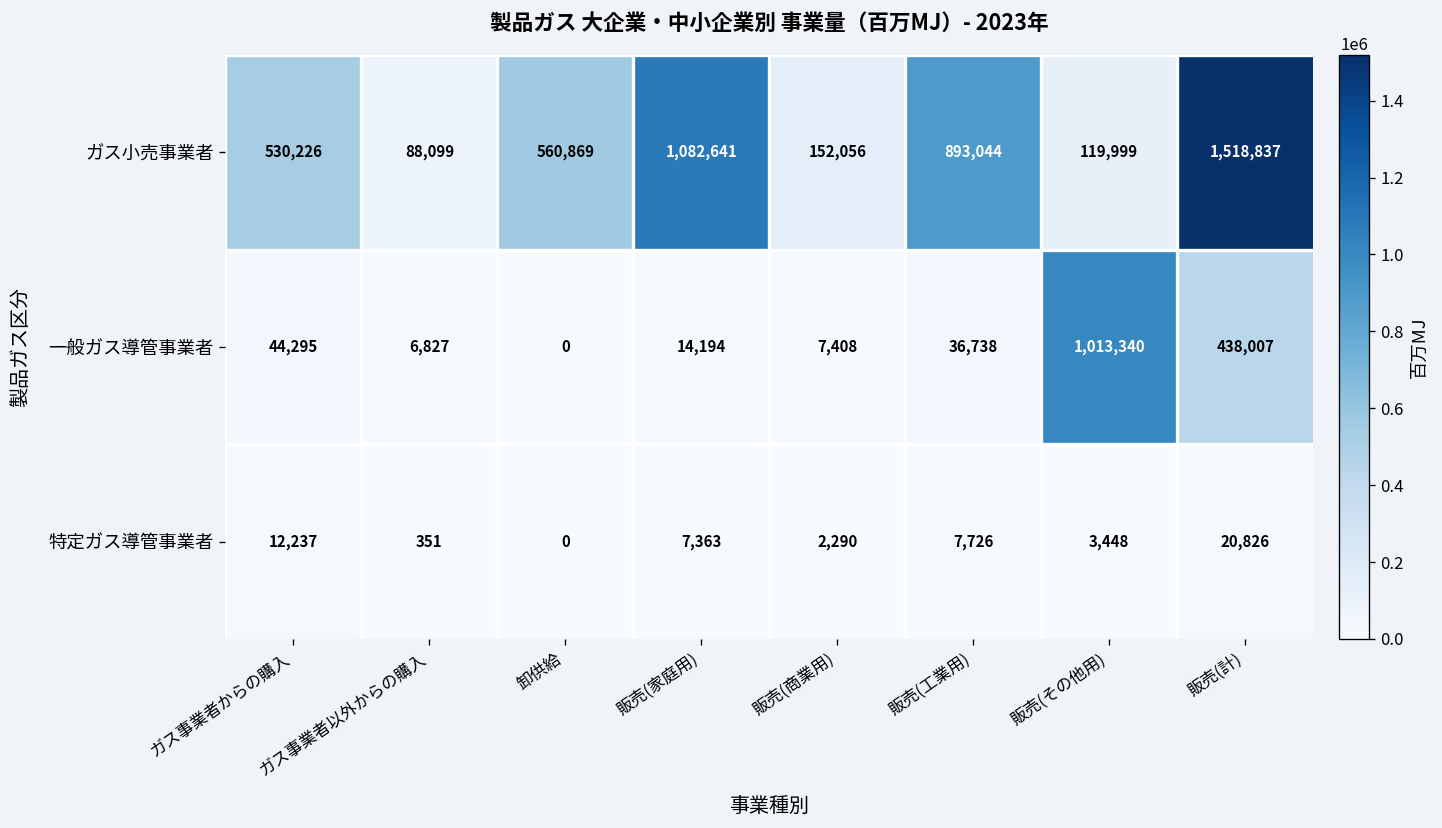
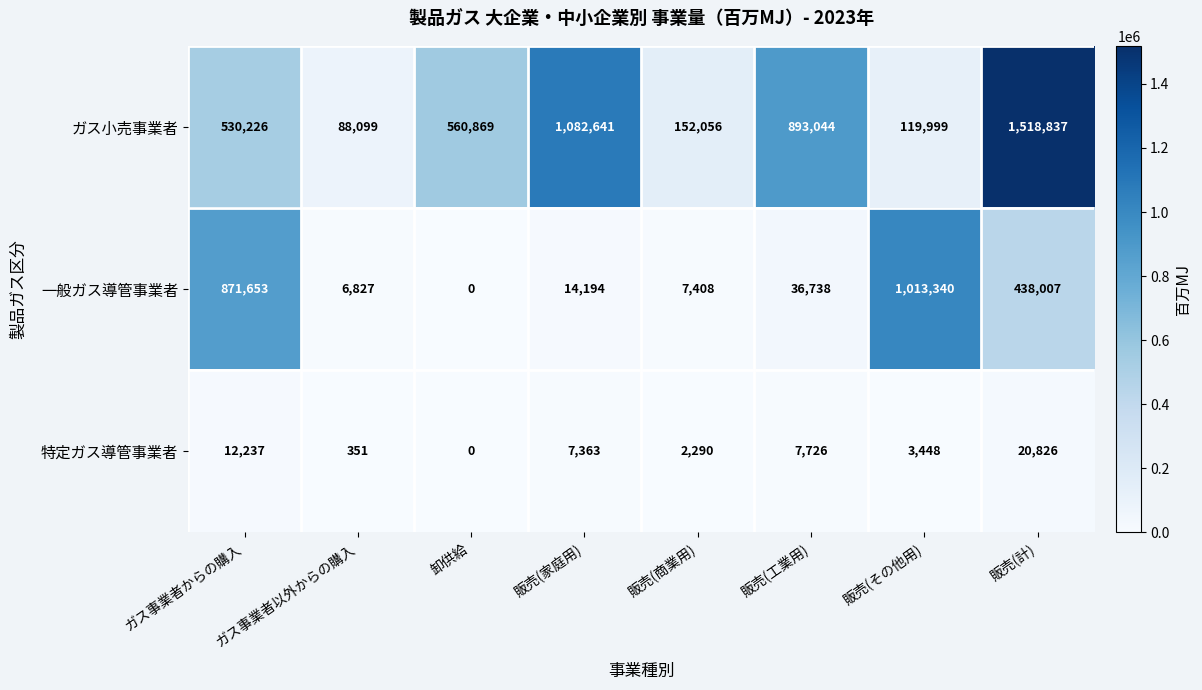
一般ガス導管事業者, ガス事業者からの購入: 44,295 -> 871,653
